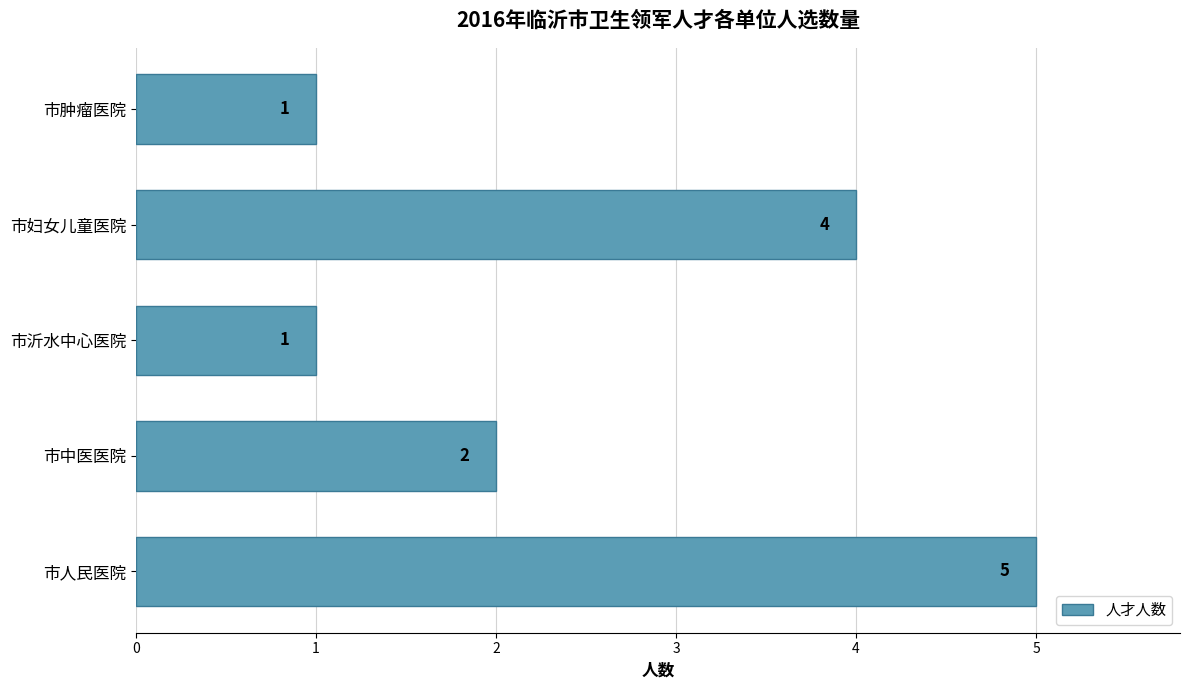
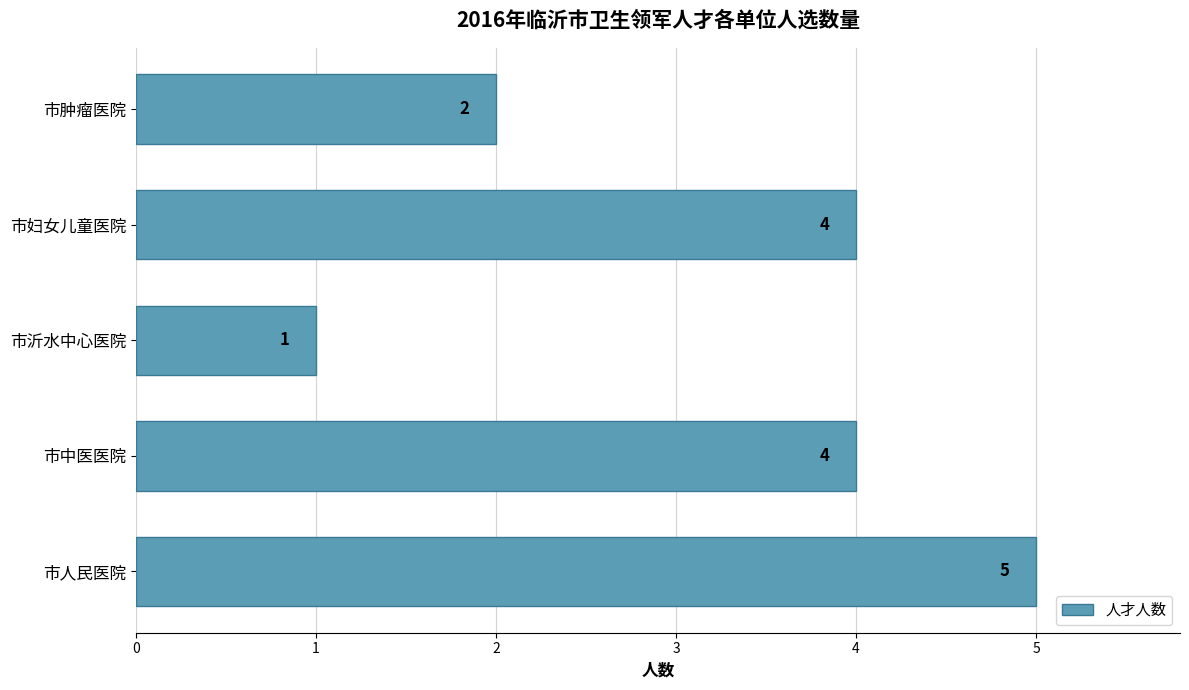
市肿瘤医院: 1 -> 2
市中医医院: 2 -> 4
